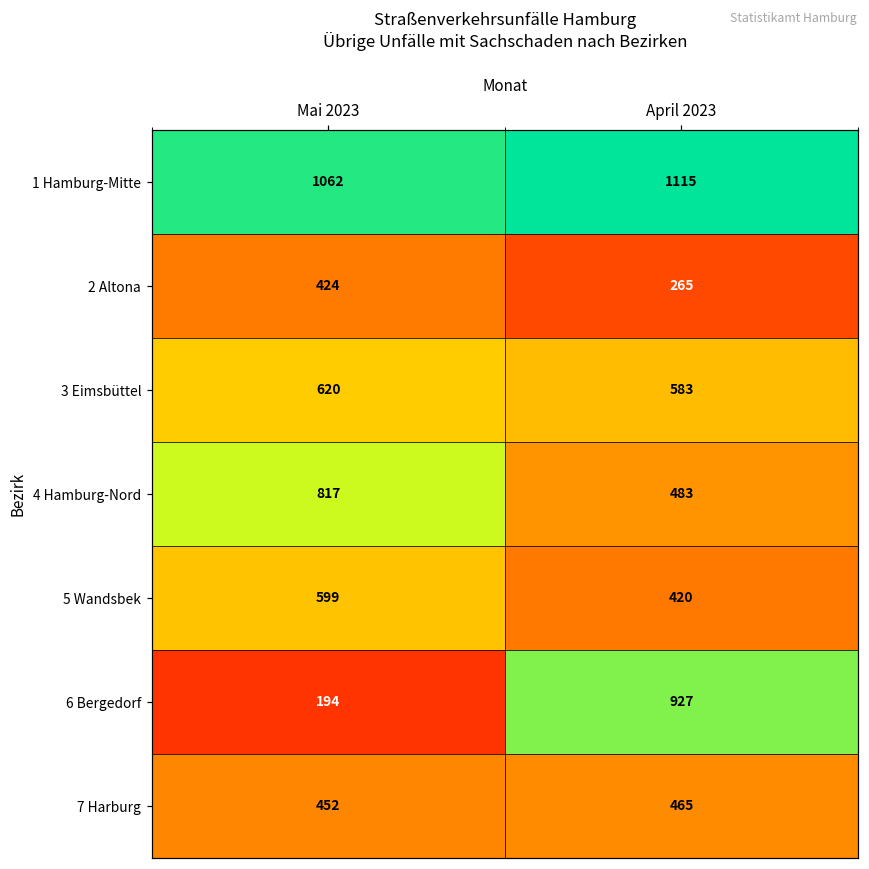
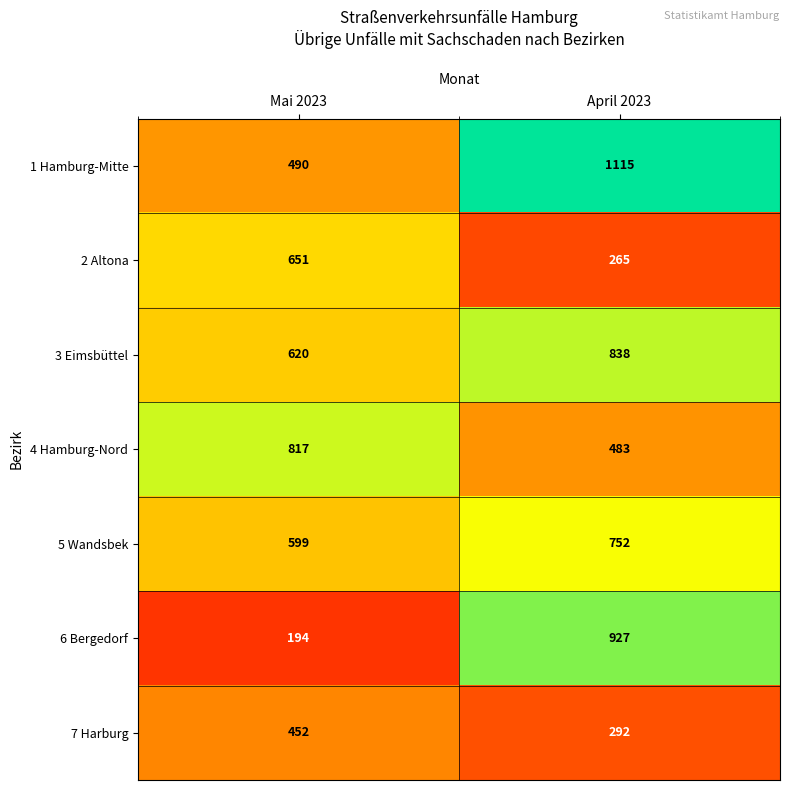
1 Hamburg-Mitte, Mai 2023: 1062 -> 490
2 Altona, Mai 2023: 424 -> 651
3 Eimsbüttel, April 2023: 583 -> 838
5 Wandsbek, April 2023: 420 -> 752
7 Harburg, April 2023: 465 -> 292
